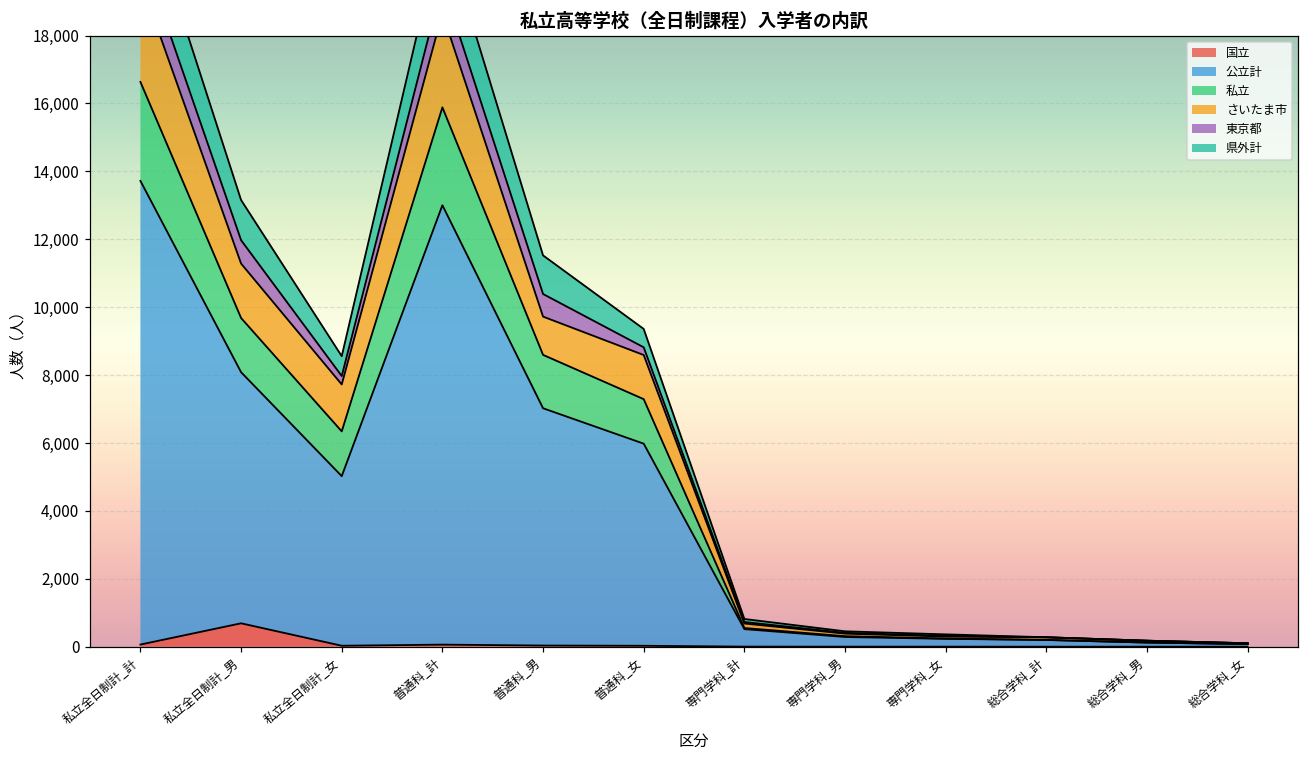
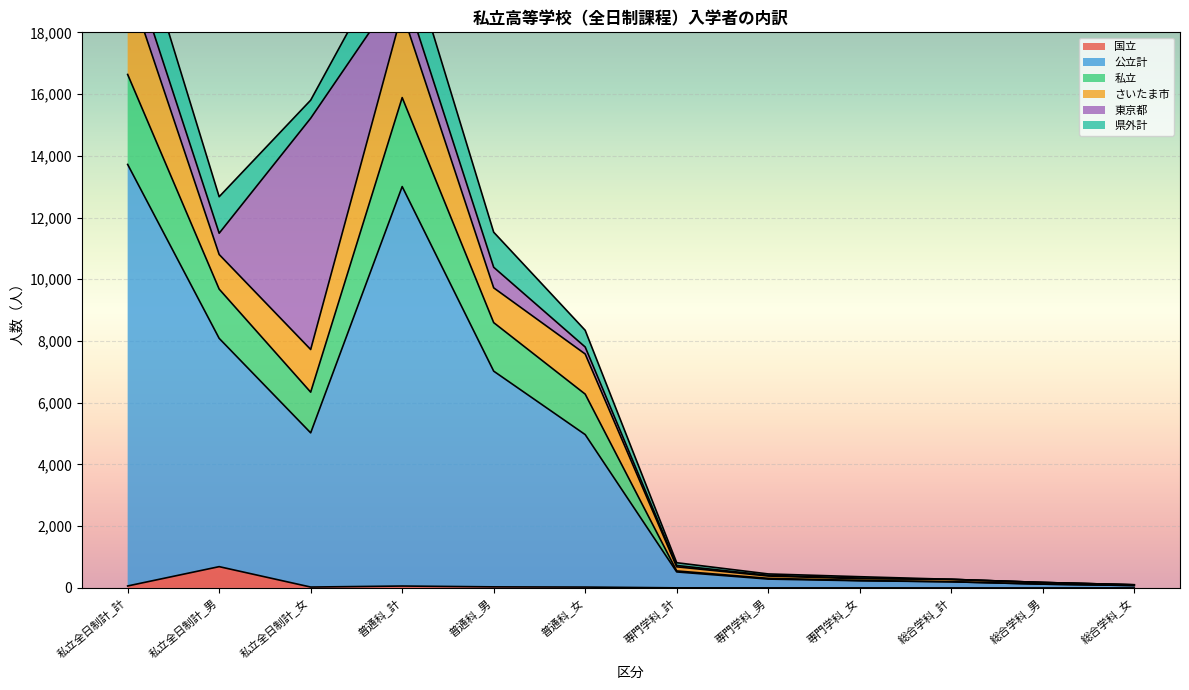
さいたま市, 私立全日制計_男: 1,600 -> 1,100
東京都, 私立全日制計_女: 200 -> 7,500
公立計, 普通科_女: 6,000 -> 4,900
